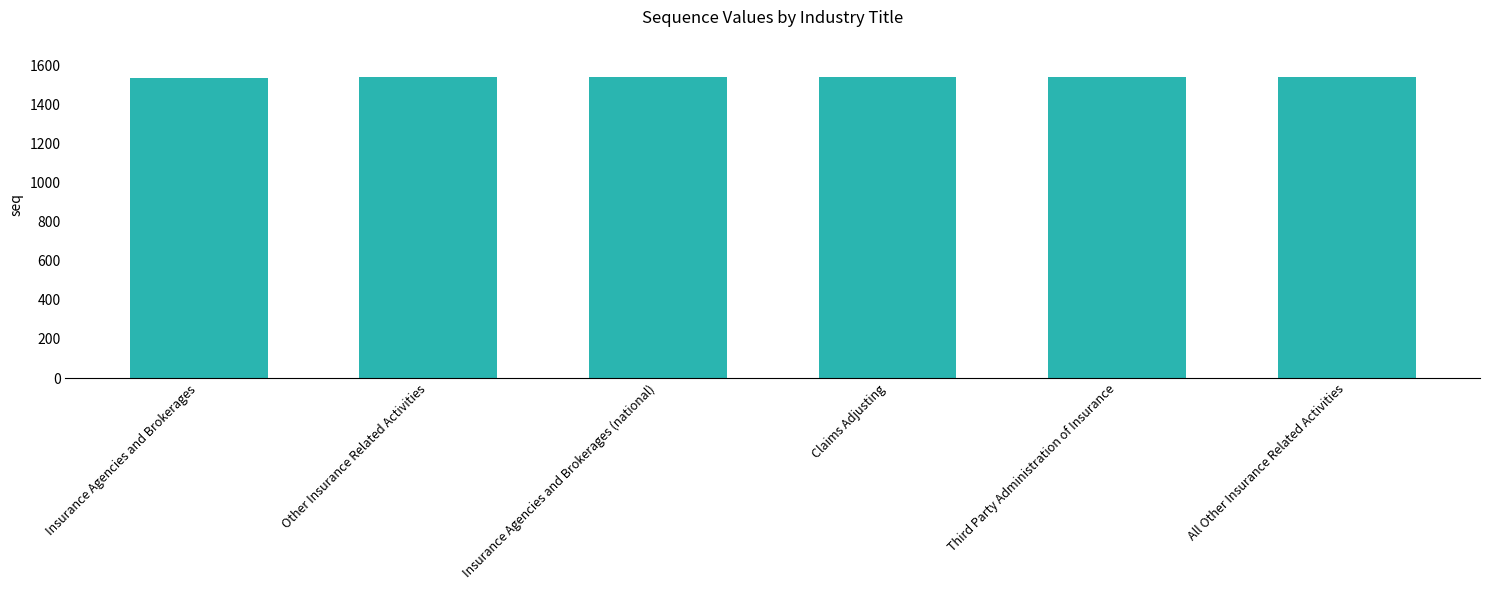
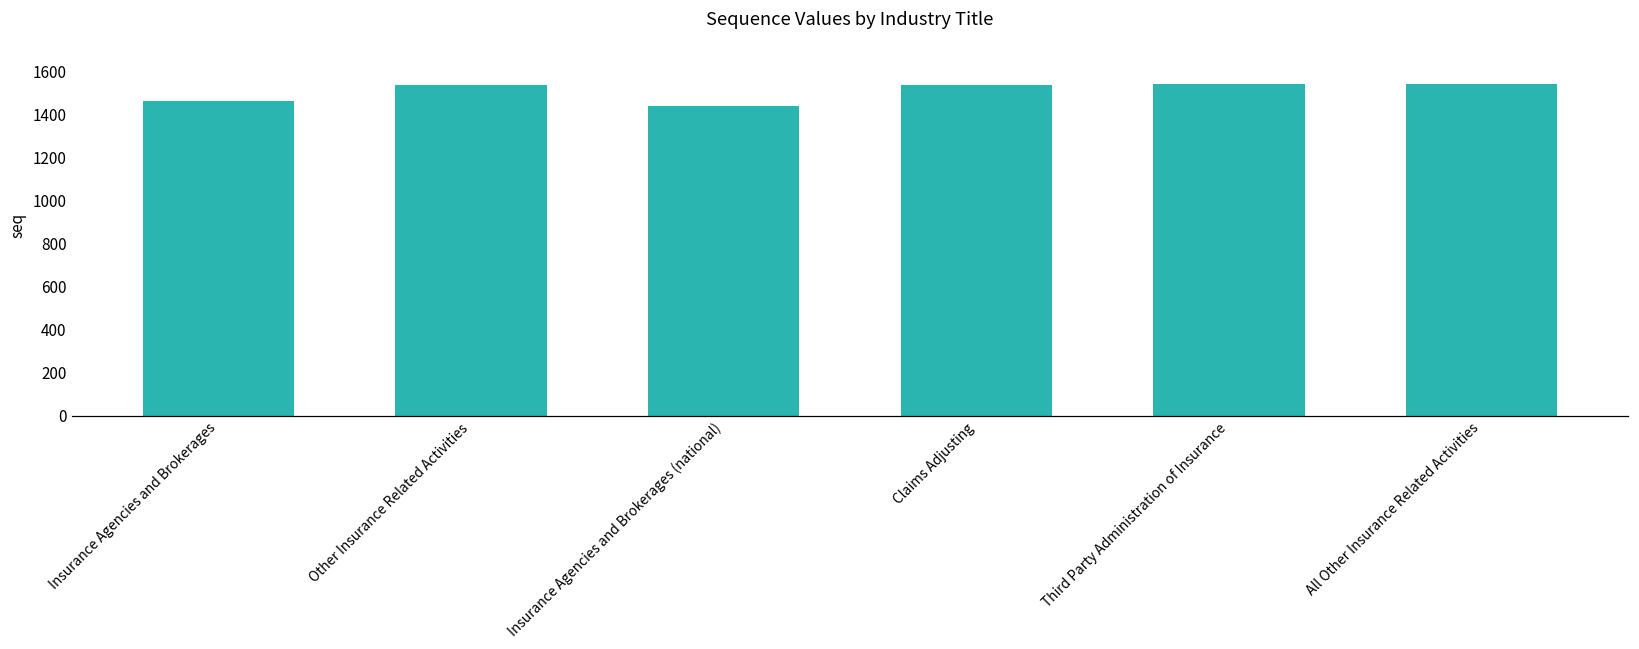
Insurance Agencies and Brokerages: 1540 -> 1460
Insurance Agencies and Brokerages (national): 1540 -> 1440
